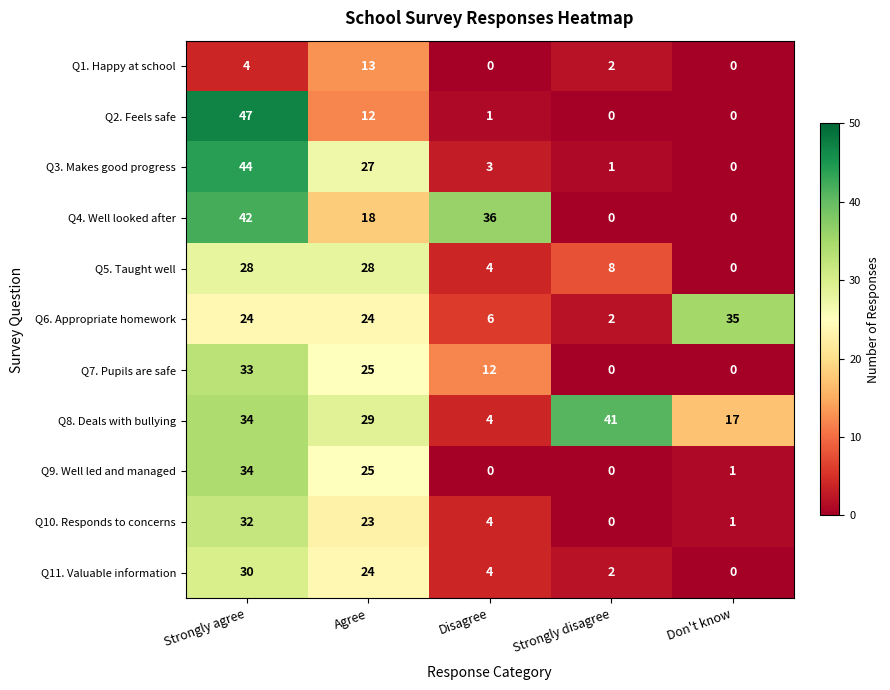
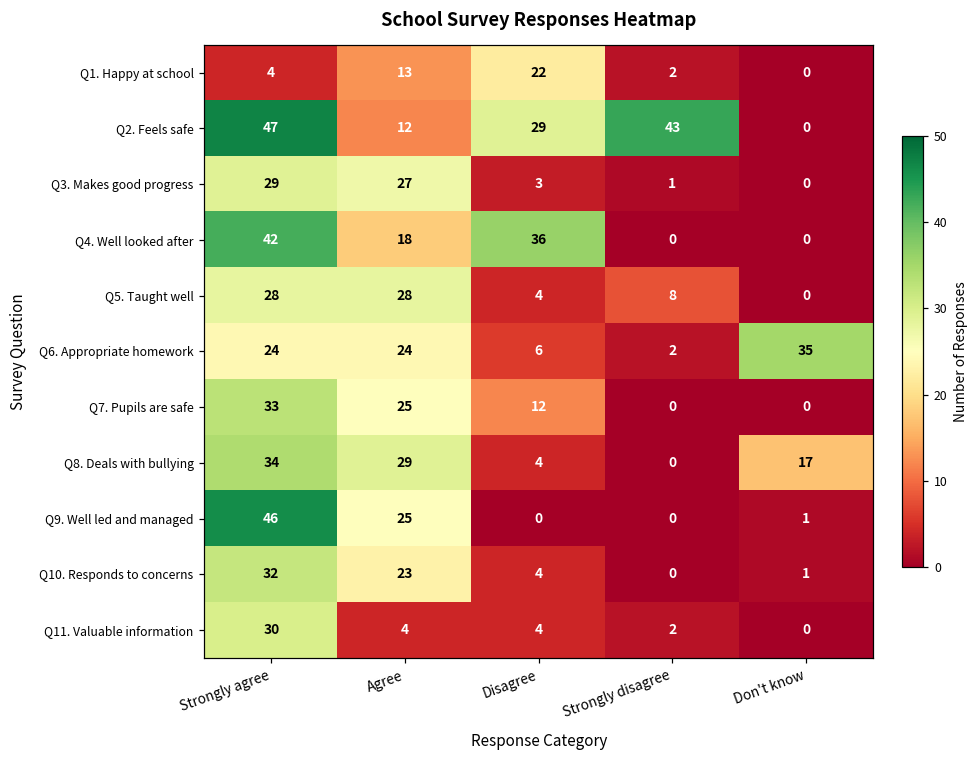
Q1. Happy at school, Disagree: 0 -> 22
Q2. Feels safe, Disagree: 1 -> 29
Q2. Feels safe, Strongly disagree: 0 -> 43
Q3. Makes good progress, Strongly agree: 44 -> 29
Q8. Deals with bullying, Strongly disagree: 41 -> 0
Q9. Well led and managed, Strongly agree: 34 -> 46
Q11. Valuable information, Agree: 24 -> 4
